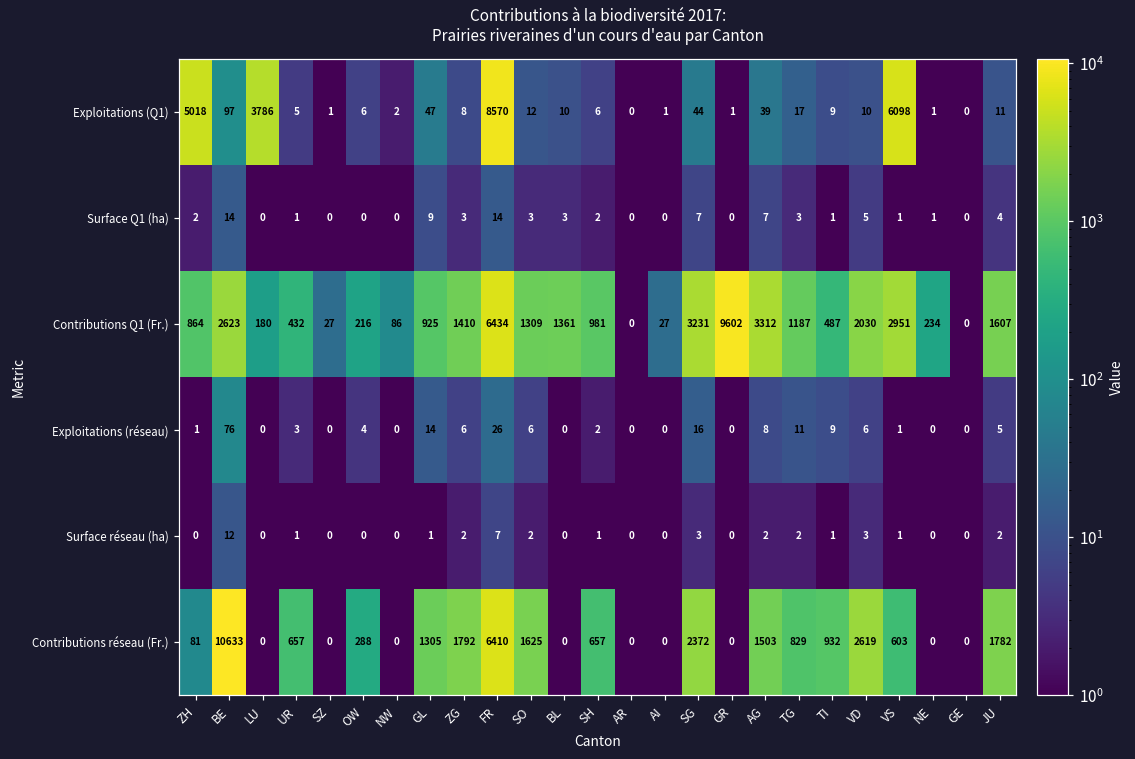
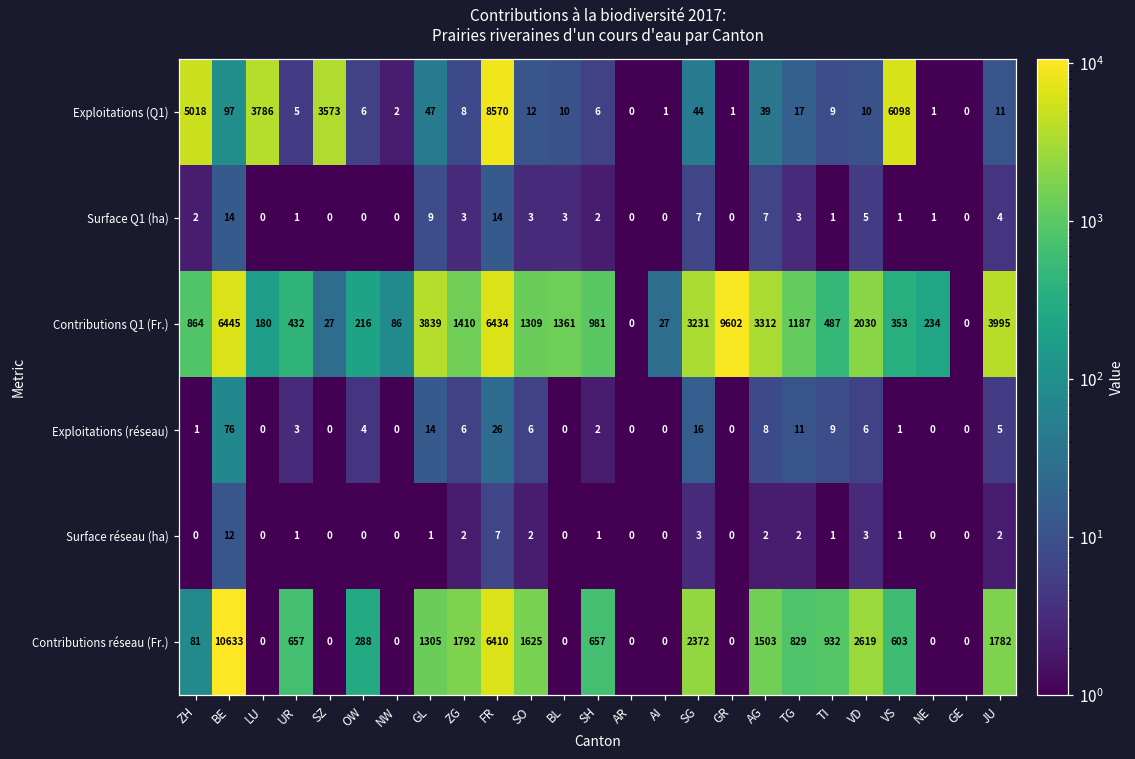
Exploitations (Q1), SZ: 1 -> 3573
Contributions Q1 (Fr.), BE: 2623 -> 6445
Contributions Q1 (Fr.), GL: 925 -> 3839
Contributions Q1 (Fr.), VS: 2951 -> 353
Contributions Q1 (Fr.), JU: 1607 -> 3995
